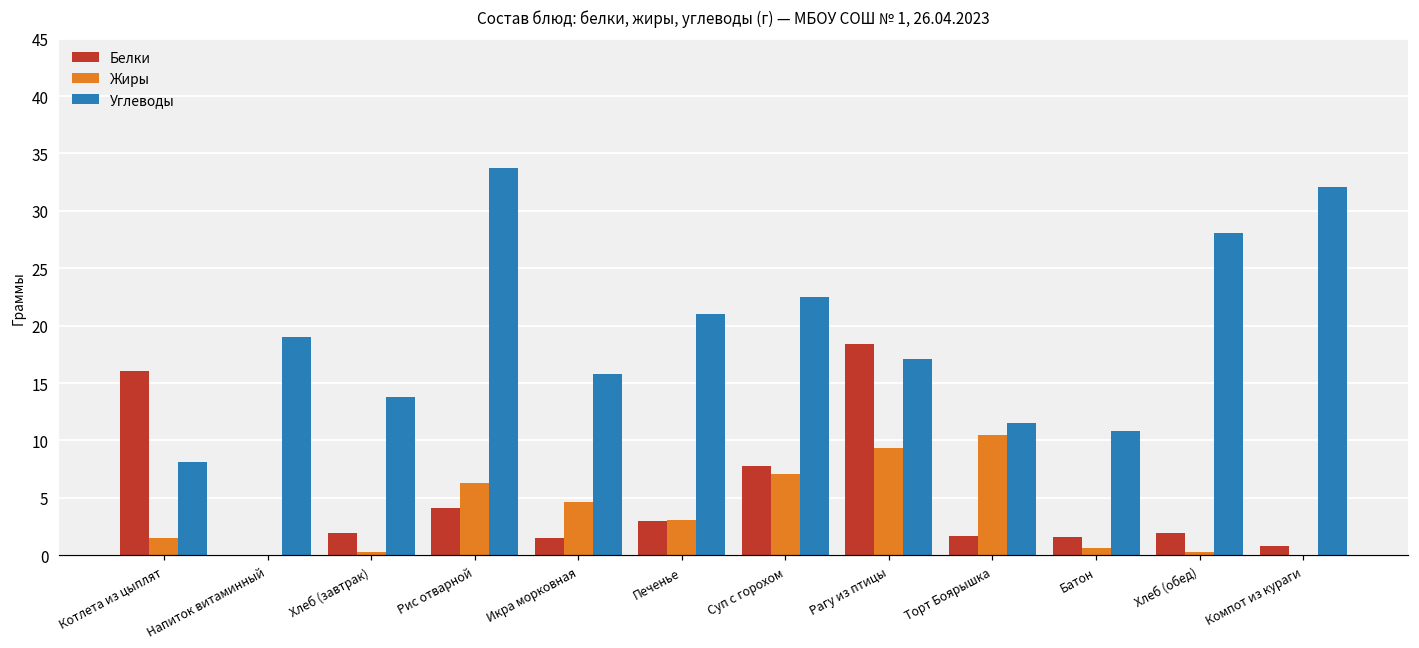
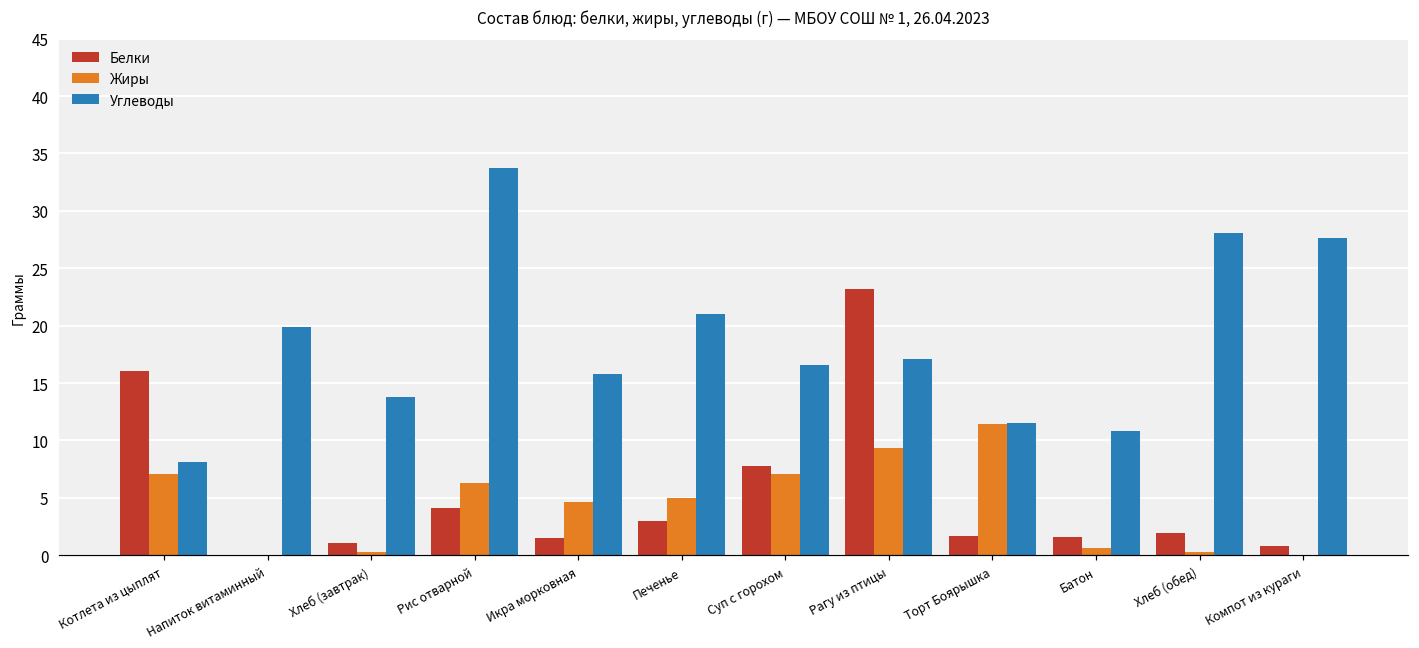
Жиры, Котлета из цыплят: 1.5 -> 7.1
Углеводы, Напиток витаминный: 19.0 -> 19.9
Белки, Хлеб (завтрак): 2.0 -> 1.1
Жиры, Печенье: 3.1 -> 5.0
Углеводы, Суп с горохом: 22.5 -> 16.5
Белки, Рагу из птицы: 18.4 -> 23.2
Жиры, Торт Боярышка: 10.5 -> 11.4
Углеводы, Компот из кураги: 32.1 -> 27.6
